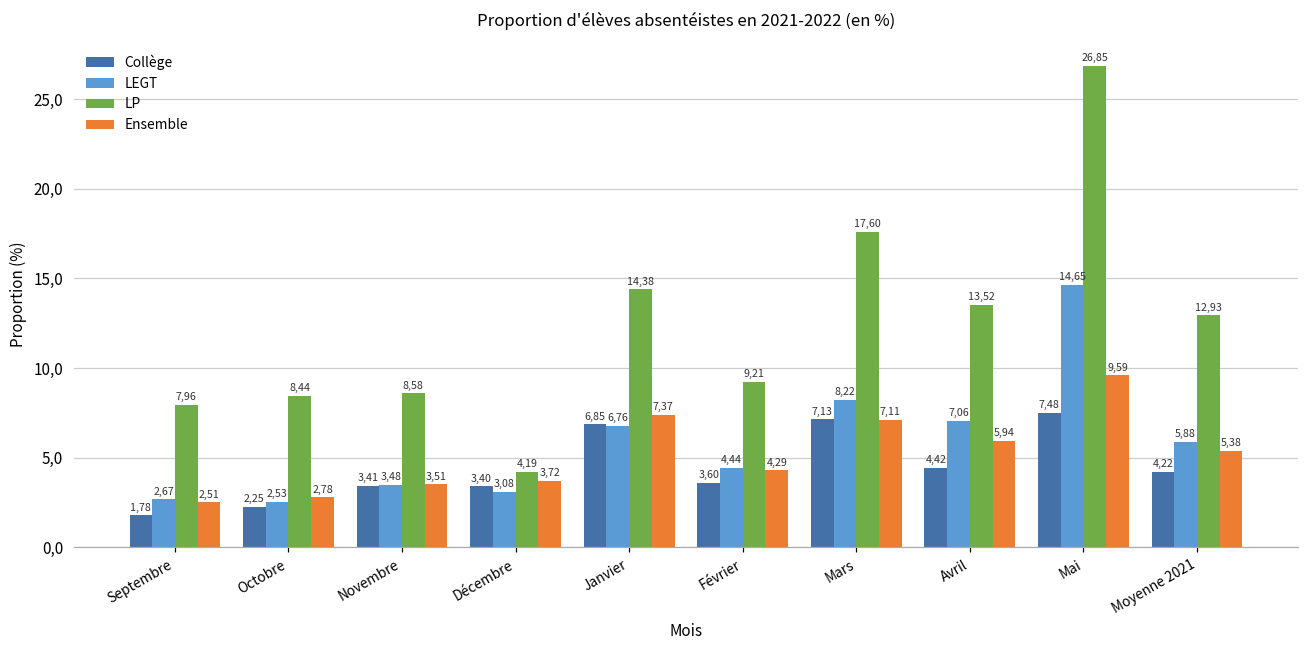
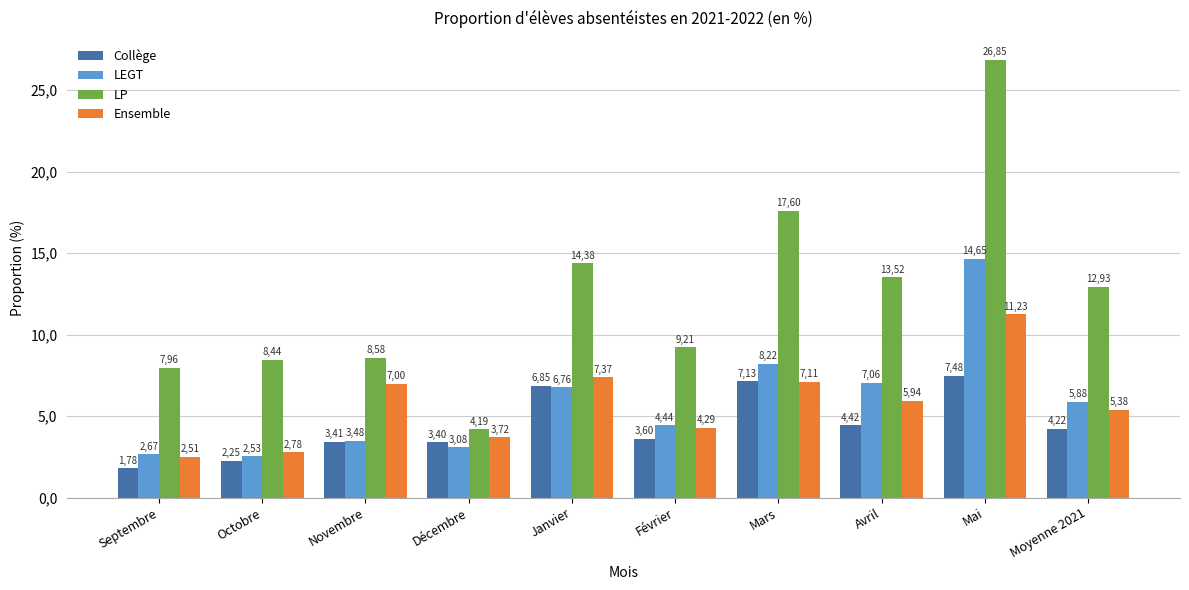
Ensemble, Novembre: 3,51 -> 7,00
Ensemble, Mai: 9,59 -> 11,23
